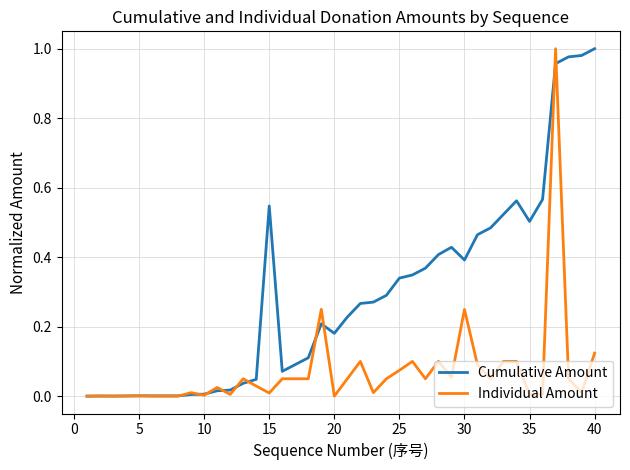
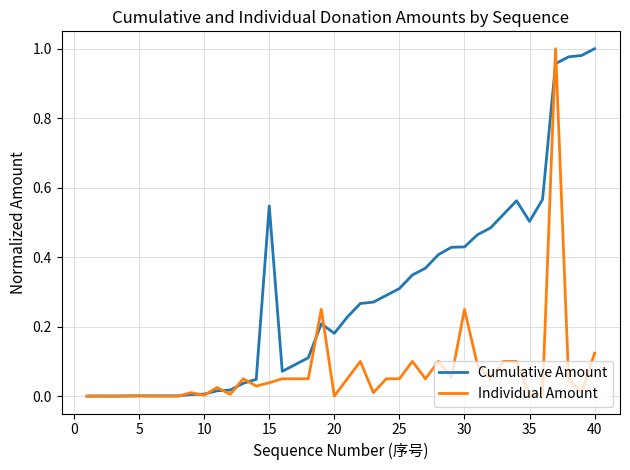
Individual Amount, 15: 0.01 -> 0.04
Cumulative Amount, 25: 0.34 -> 0.31
Individual Amount, 25: 0.07 -> 0.05
Cumulative Amount, 30: 0.39 -> 0.43
